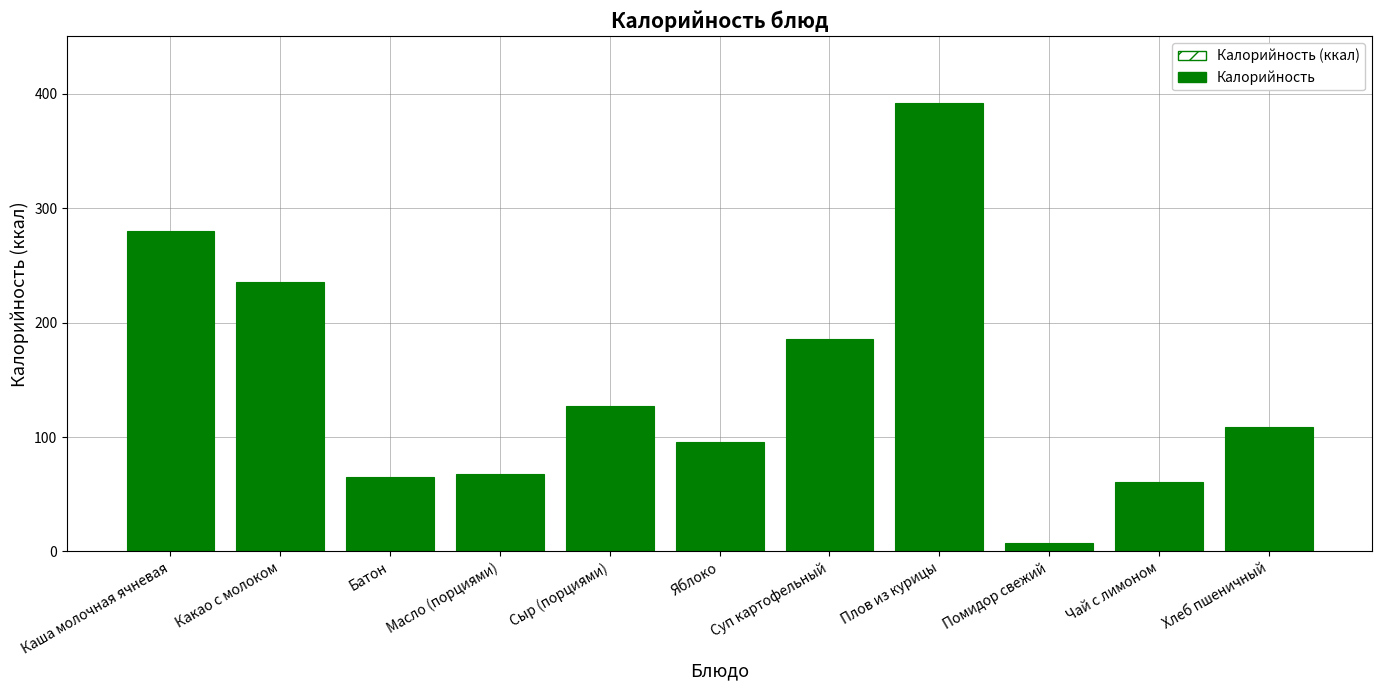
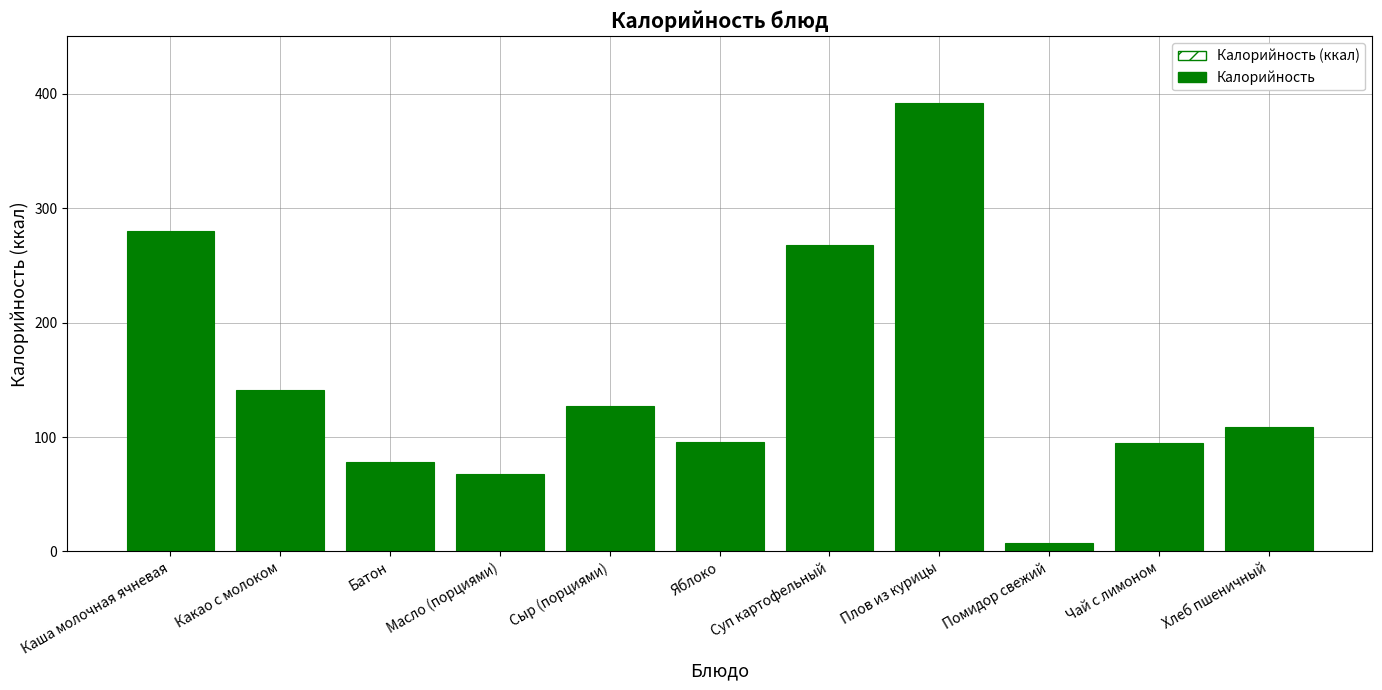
Какао с молоком: 235 -> 141
Батон: 66 -> 79
Суп картофельный: 186 -> 268
Чай с лимоном: 61 -> 95
